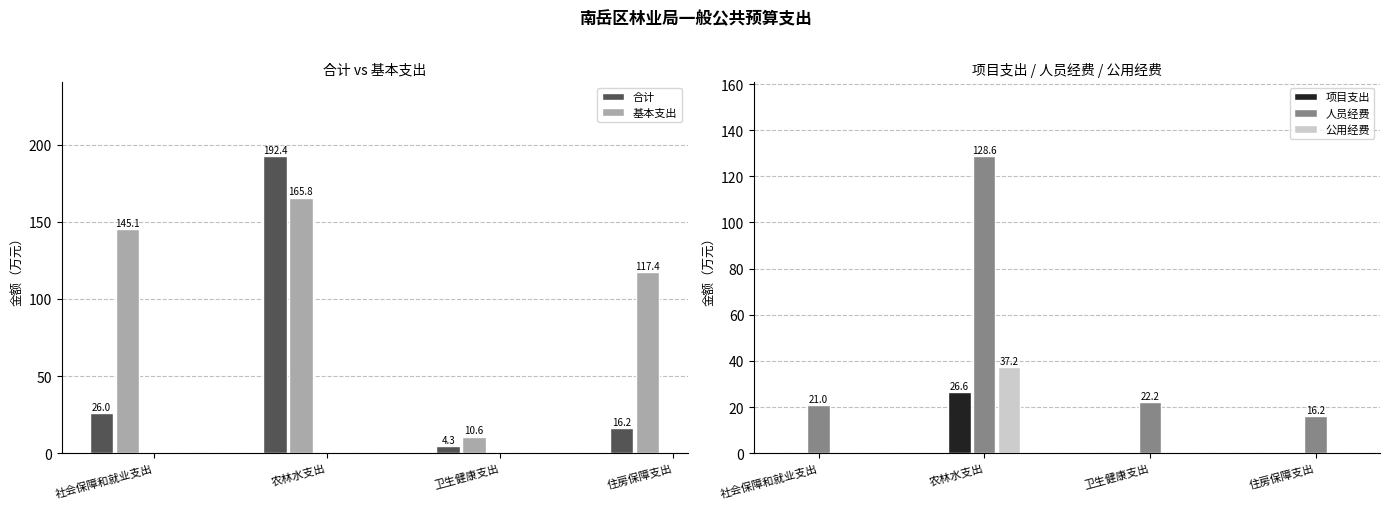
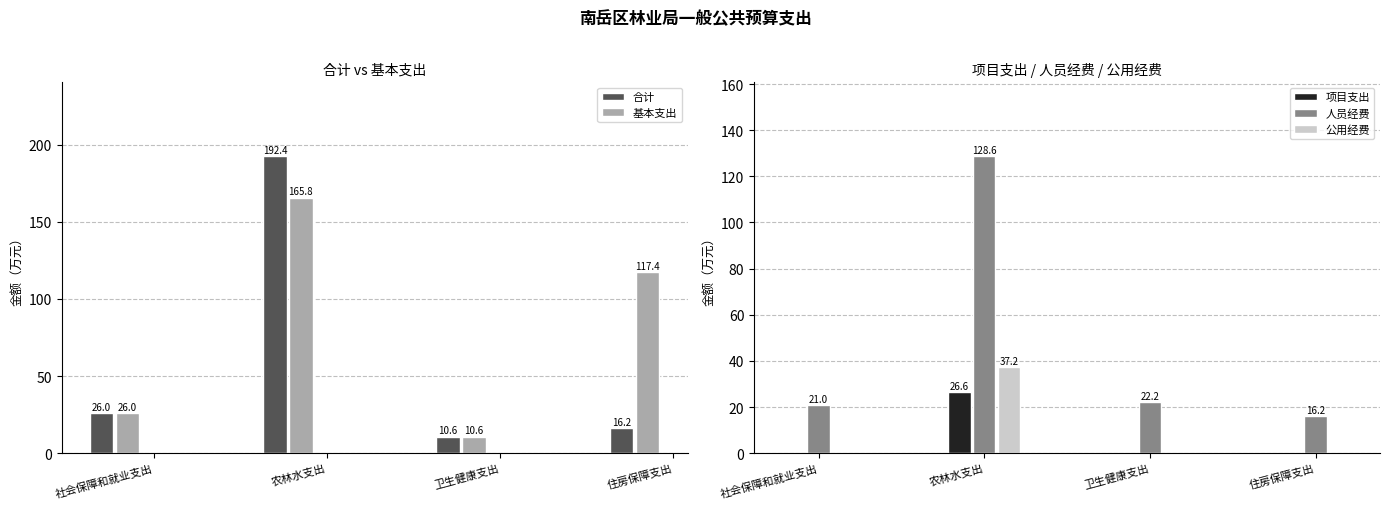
合计 vs 基本支出, 基本支出, 社会保障和就业支出: 145.1 -> 26.0
合计 vs 基本支出, 合计, 卫生健康支出: 4.3 -> 10.6
